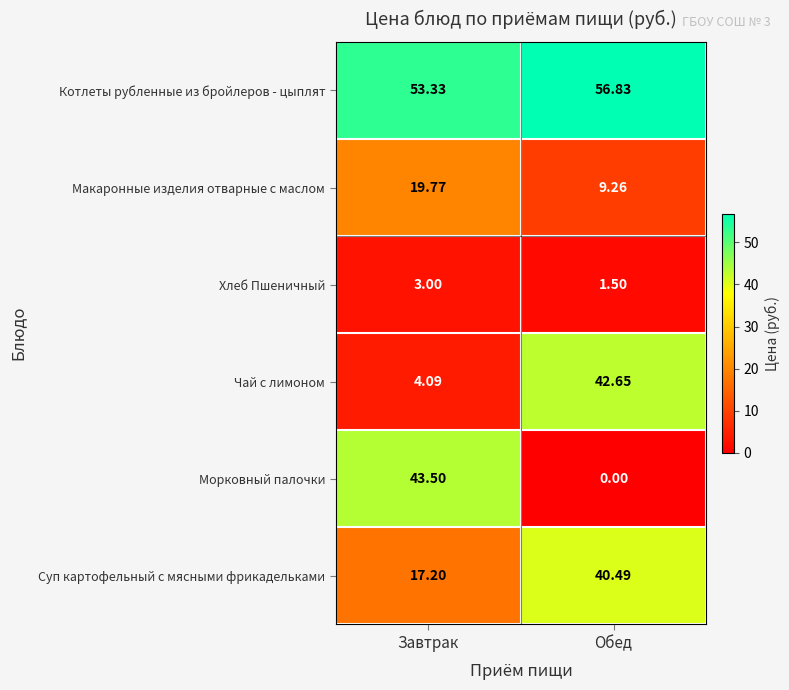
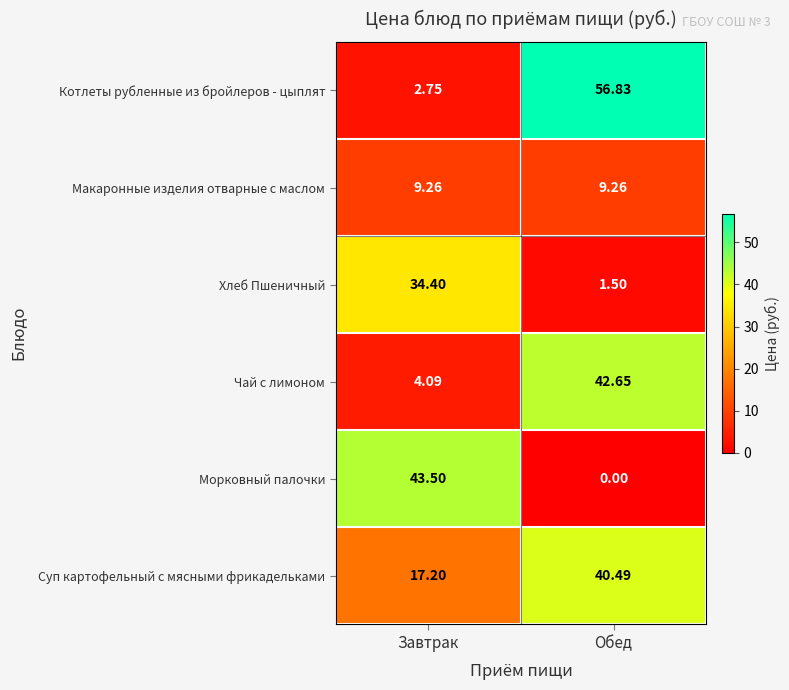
Котлеты рубленные из бройлеров - цыплят, Завтрак: 53.33 -> 2.75
Макаронные изделия отварные с маслом, Завтрак: 19.77 -> 9.26
Хлеб Пшеничный, Завтрак: 3.00 -> 34.40
